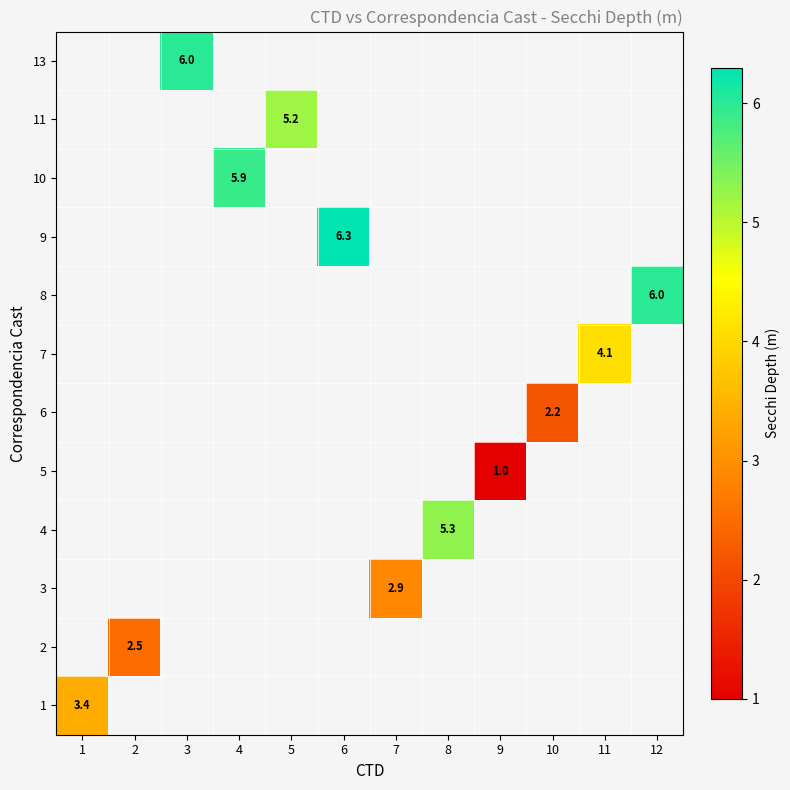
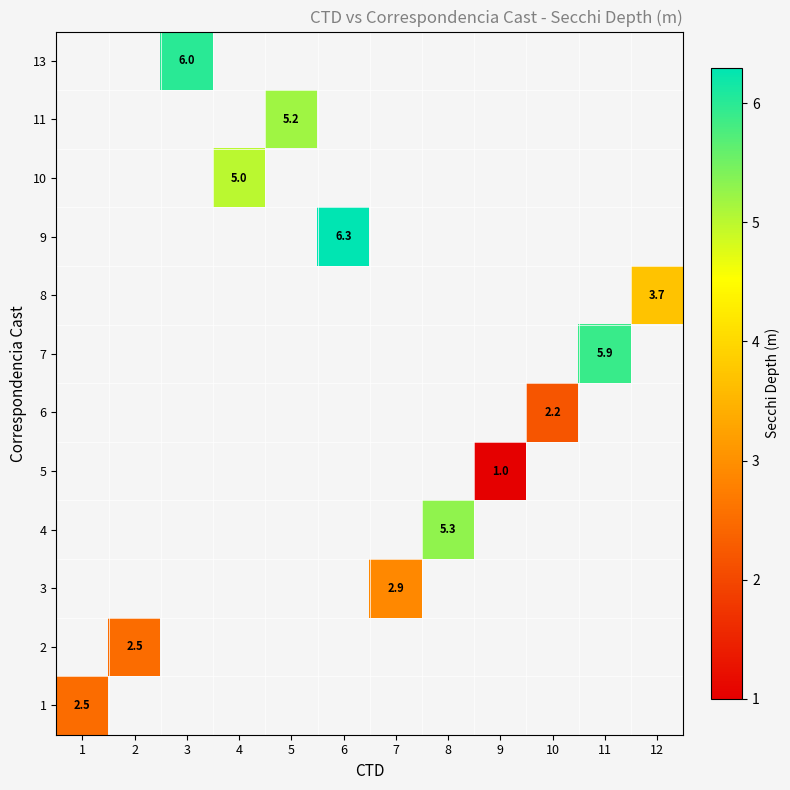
10, 4: 5.9 -> 5.0
8, 12: 6.0 -> 3.7
7, 11: 4.1 -> 5.9
1, 1: 3.4 -> 2.5
